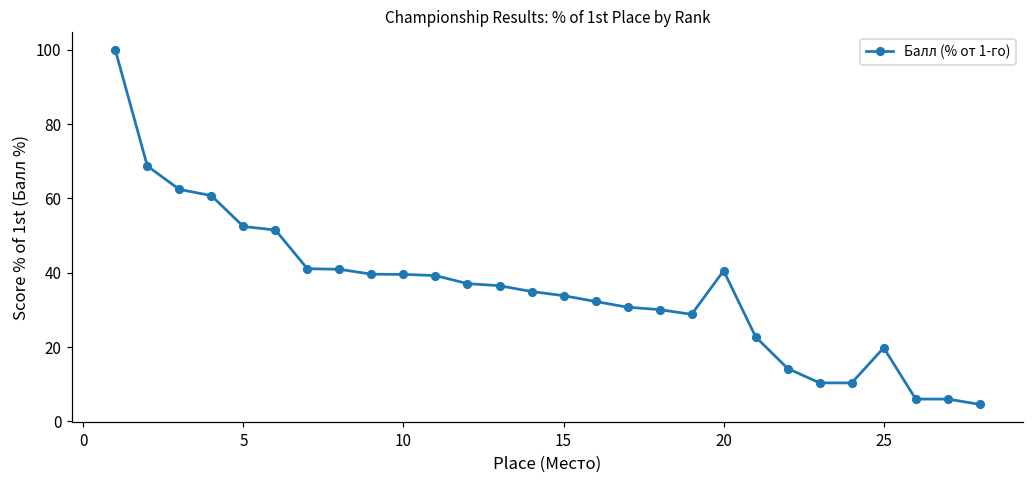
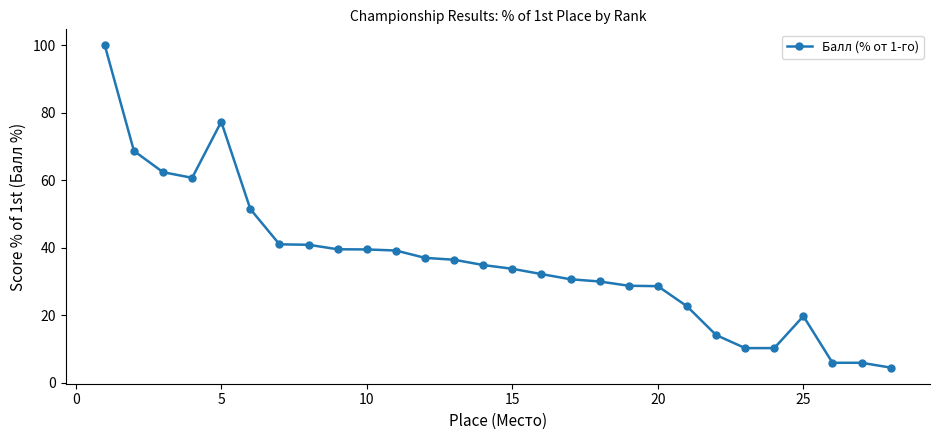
5: 52 -> 77
20: 41 -> 29
